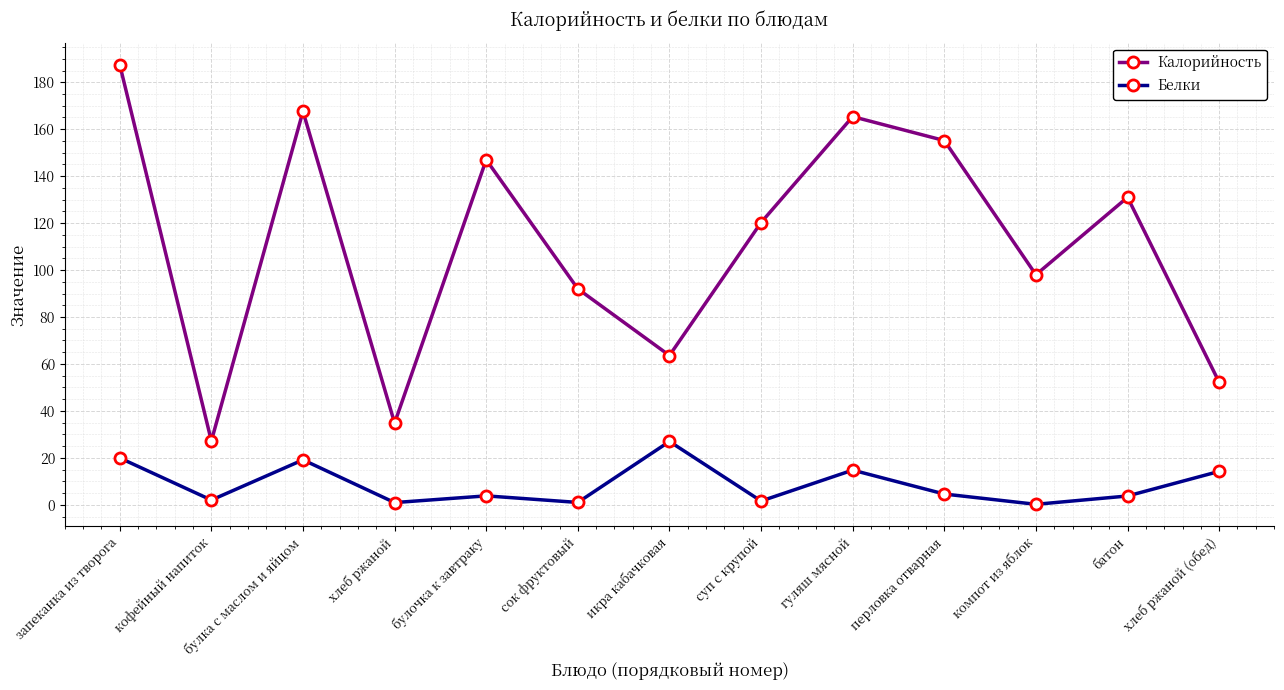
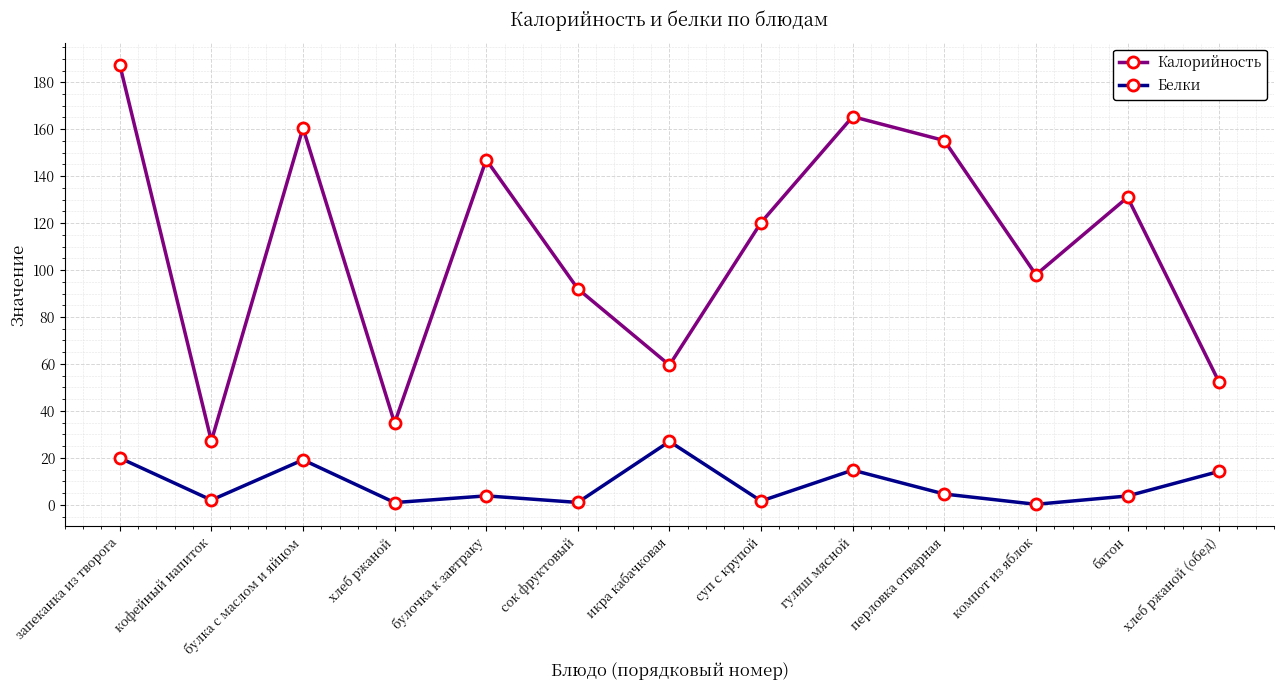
Калорийность, булка с маслом и яйцом: 168 -> 161
Калорийность, икра кабачковая: 64 -> 60
